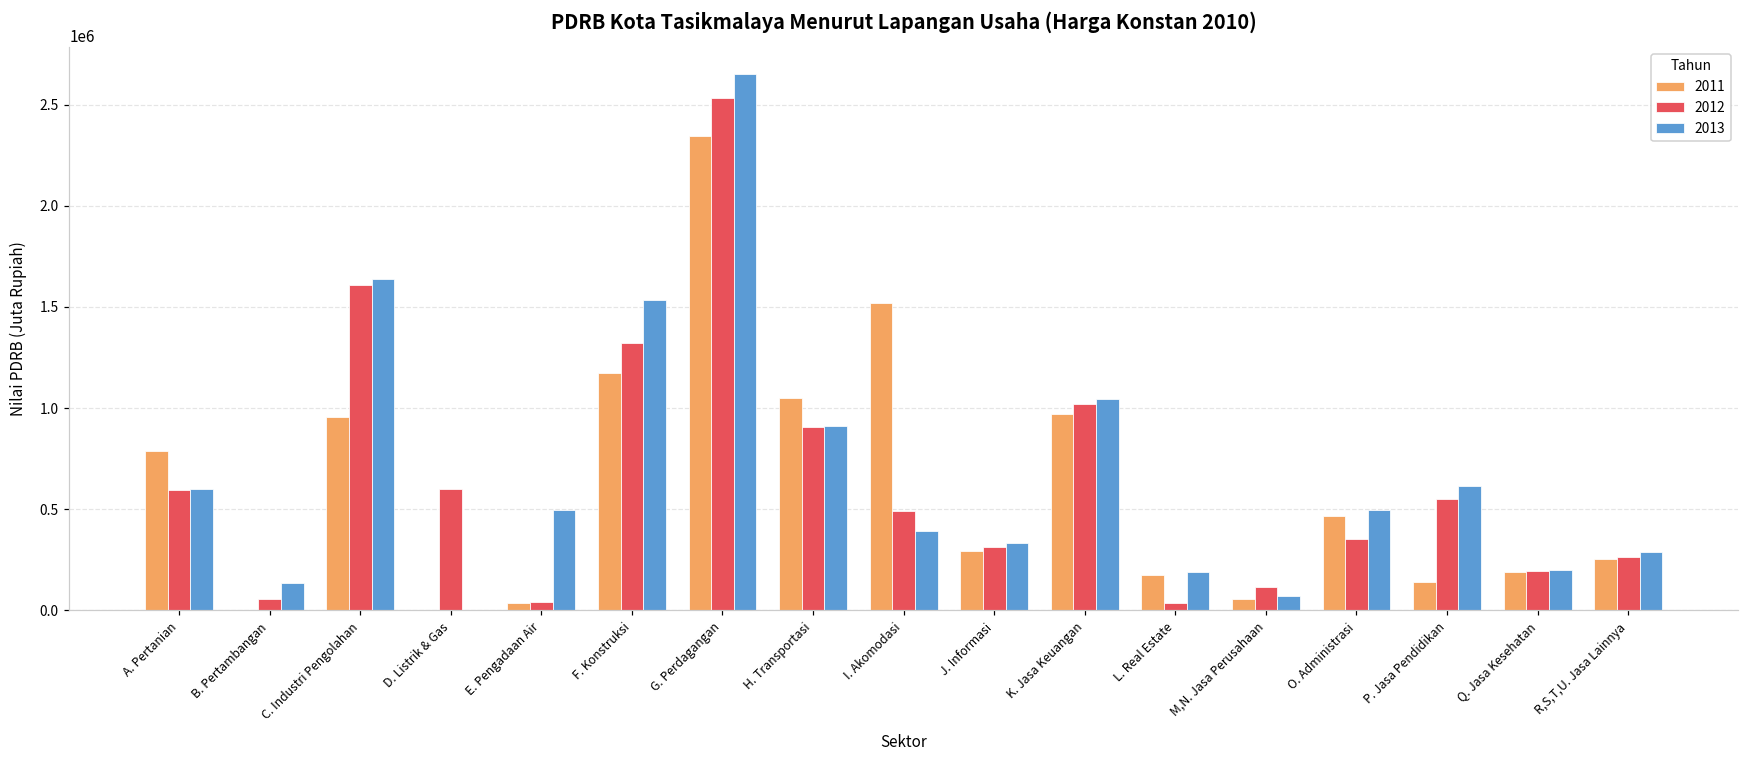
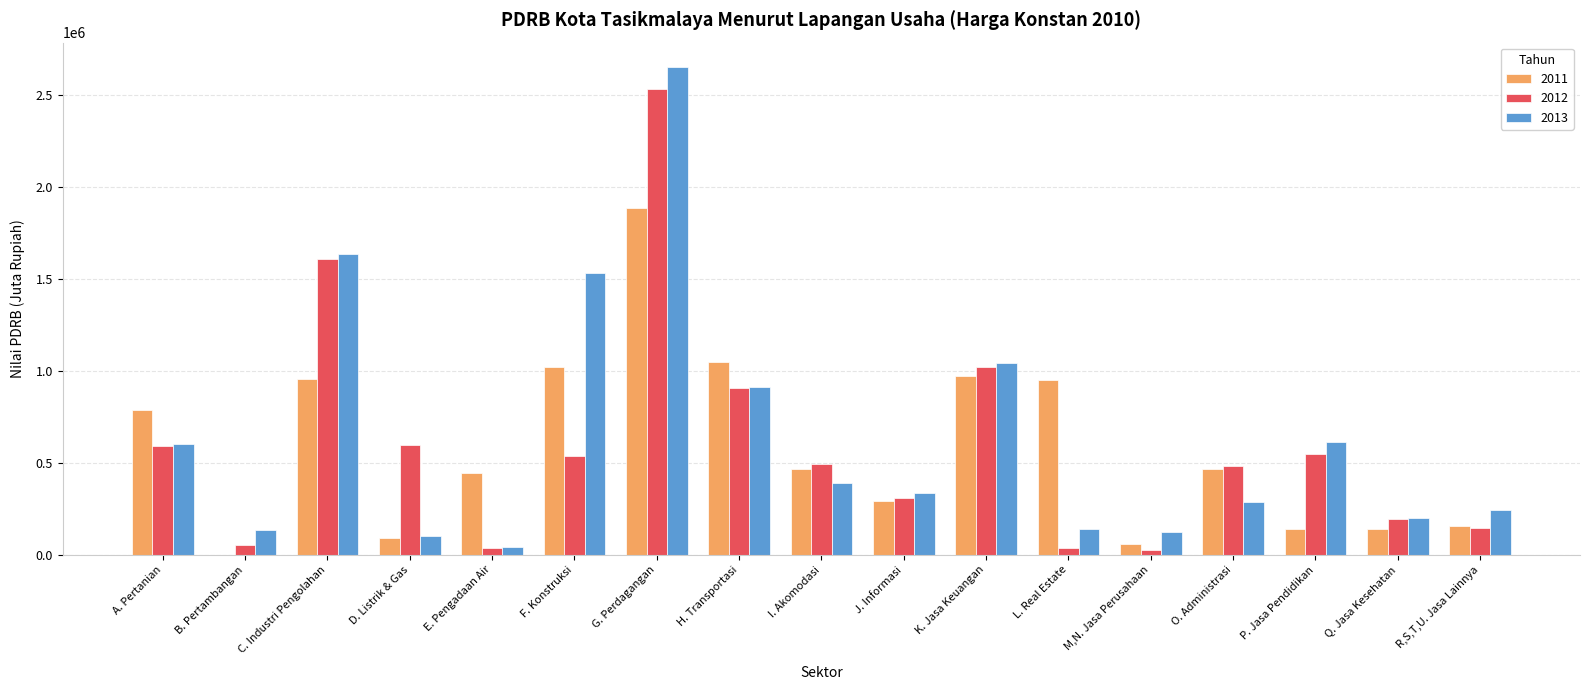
2011, D. Listrik & Gas: 0 -> 90000
2013, D. Listrik & Gas: 0 -> 100000
2011, E. Pengadaan Air: 40000 -> 440000
2013, E. Pengadaan Air: 500000 -> 40000
2011, F. Konstruksi: 1170000 -> 1020000
2012, F. Konstruksi: 1320000 -> 540000
2011, G. Perdagangan: 2350000 -> 1890000
2011, I. Akomodasi: 1520000 -> 470000
2011, L. Real Estate: 170000 -> 950000
2013, L. Real Estate: 190000 -> 140000
2012, M,N. Jasa Perusahaan: 110000 -> 20000
2013, M,N. Jasa Perusahaan: 70000 -> 120000
2012, O. Administrasi: 350000 -> 480000
2013, O. Administrasi: 500000 -> 290000
2011, Q. Jasa Kesehatan: 190000 -> 140000
2011, R,S,T,U. Jasa Lainnya: 250000 -> 160000
2012, R,S,T,U. Jasa Lainnya: 260000 -> 150000
2013, R,S,T,U. Jasa Lainnya: 290000 -> 240000
